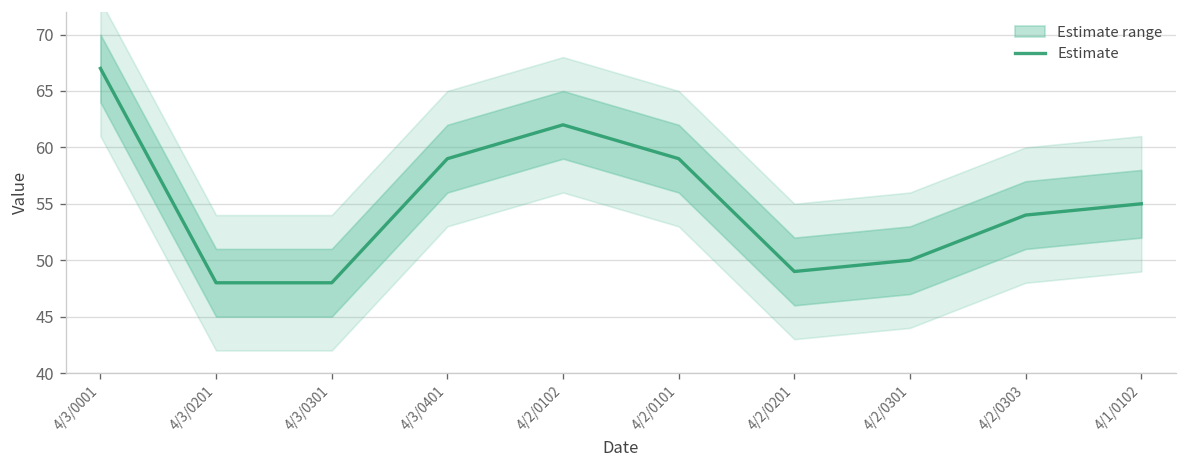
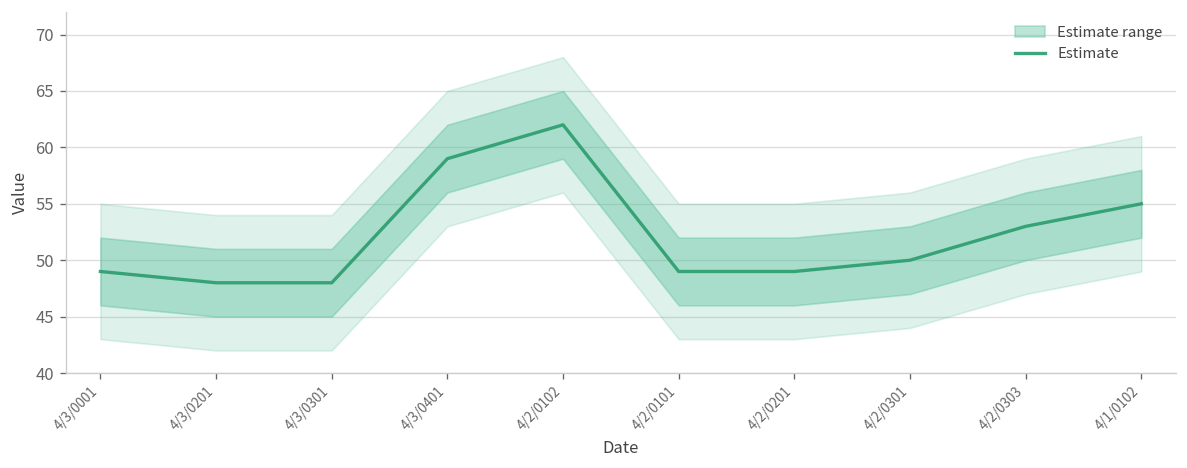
Estimate, 4/3/0001: 67 -> 49
Estimate, 4/2/0101: 59 -> 49
Estimate, 4/2/0303: 54 -> 53
